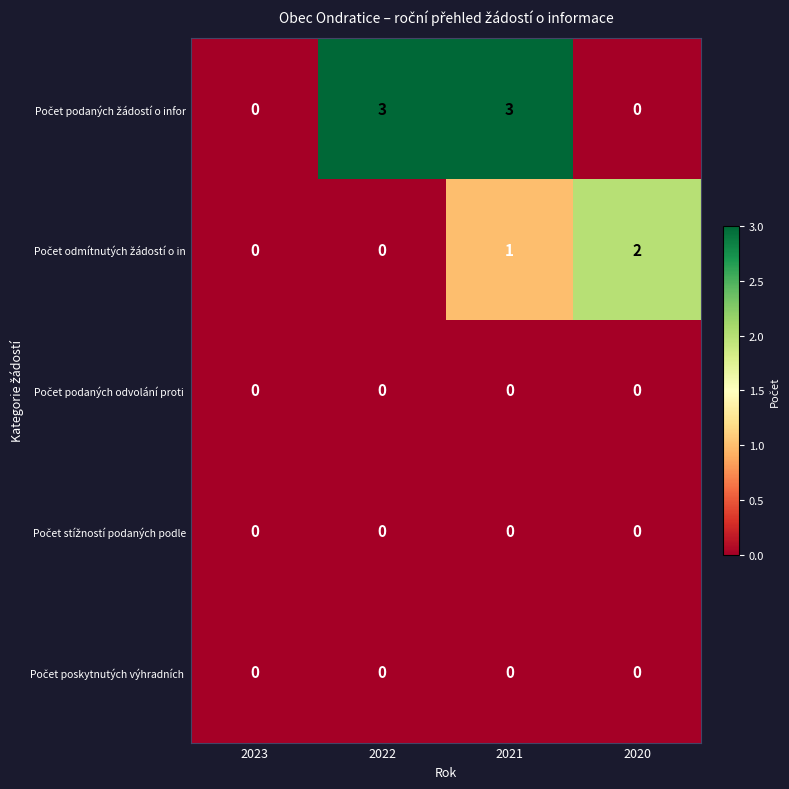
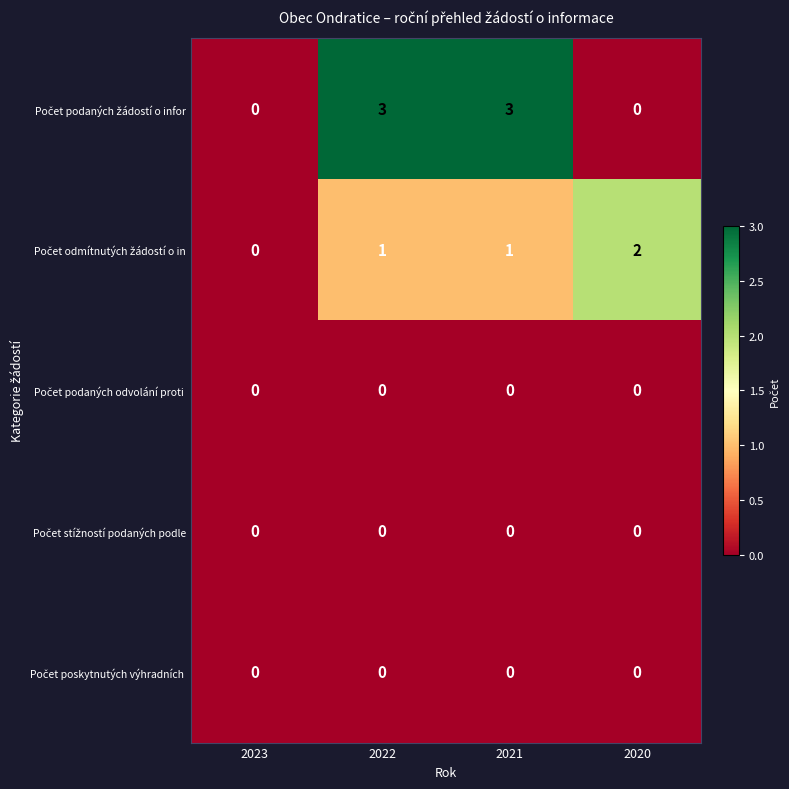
Počet odmítnutých žádostí o in, 2022: 0 -> 1
